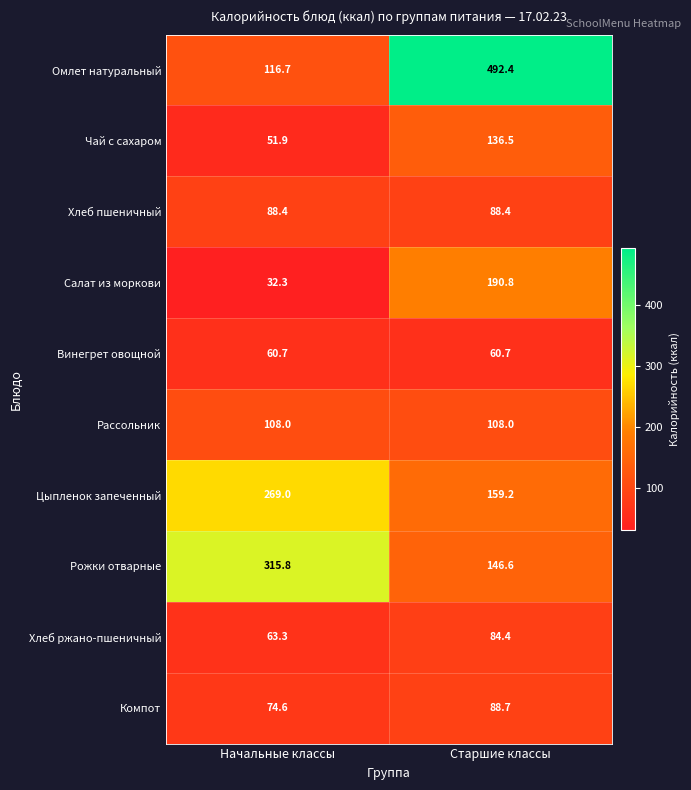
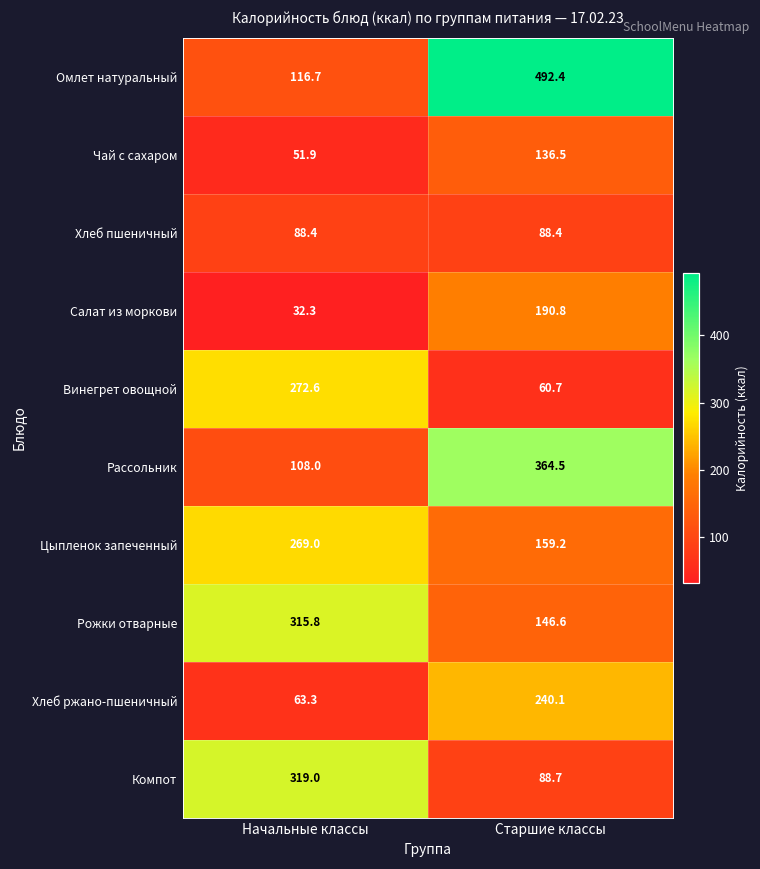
Винегрет овощной, Начальные классы: 60.7 -> 272.6
Рассольник, Старшие классы: 108.0 -> 364.5
Хлеб ржано-пшеничный, Старшие классы: 84.4 -> 240.1
Компот, Начальные классы: 74.6 -> 319.0
